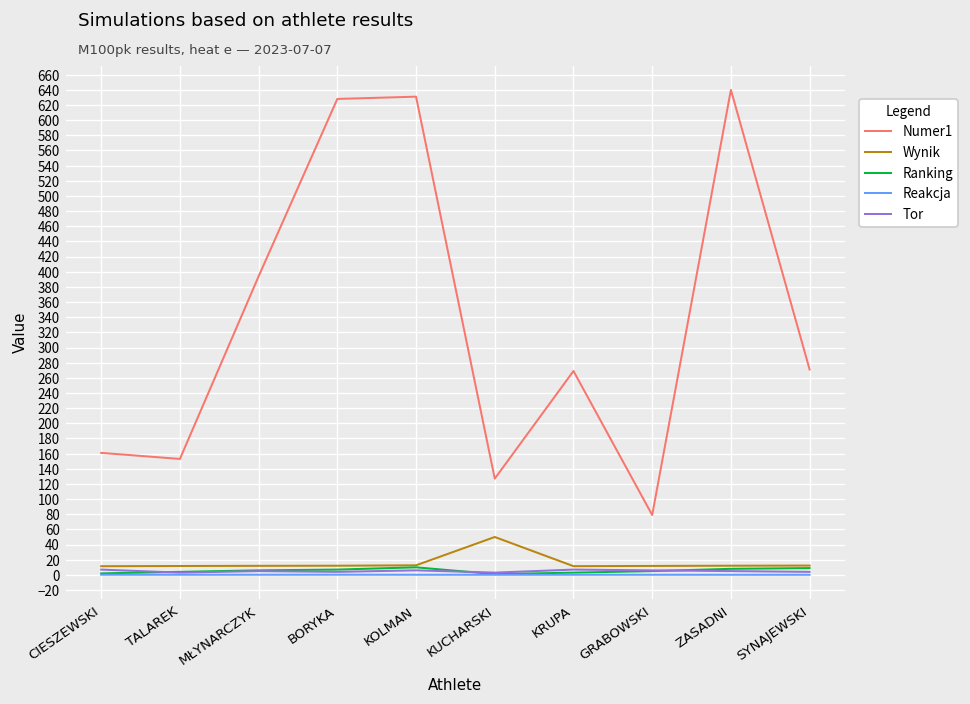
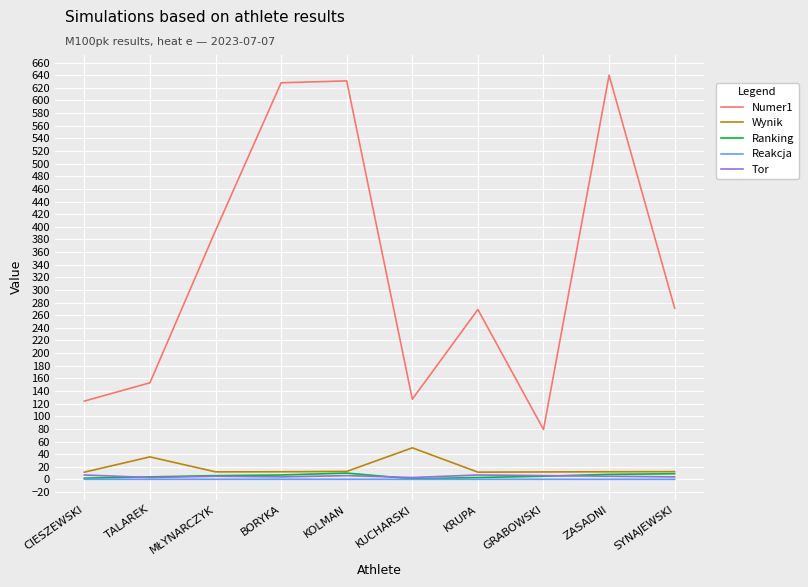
Numer1, CIESZEWSKI: 160 -> 120
Wynik, TALAREK: 10 -> 40
